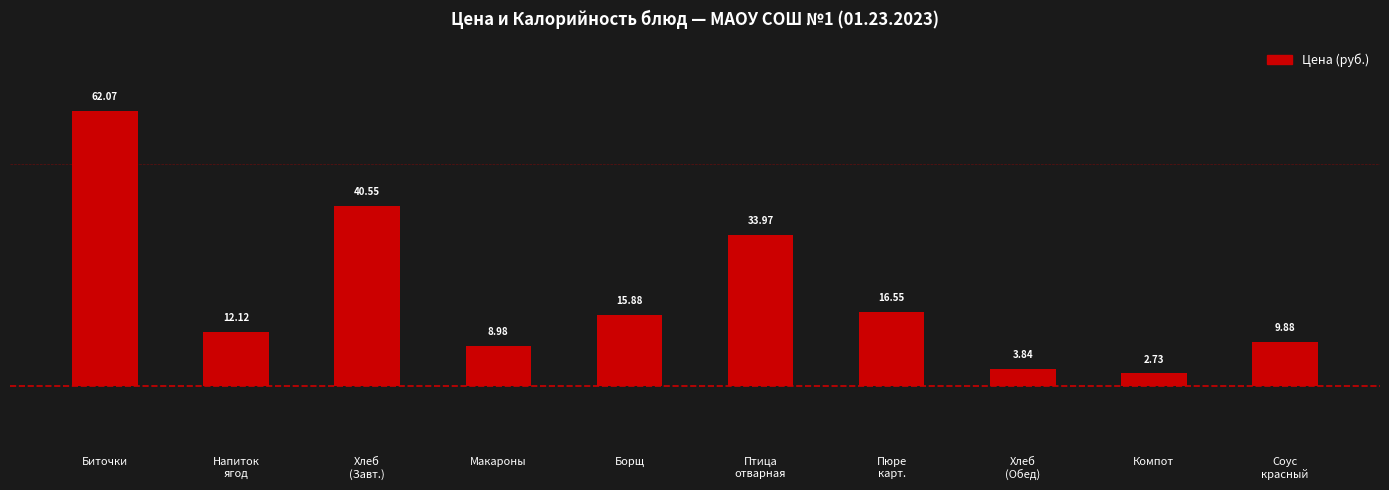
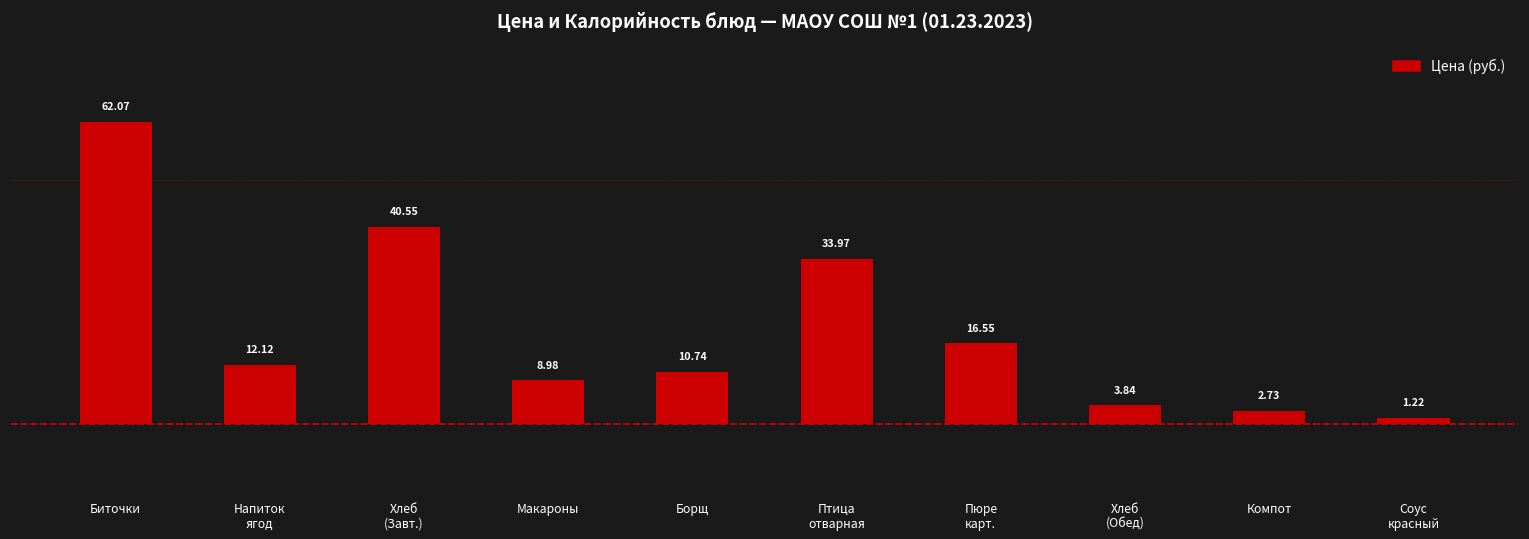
Борщ: 15.88 -> 10.74
Соус красный: 9.88 -> 1.22
